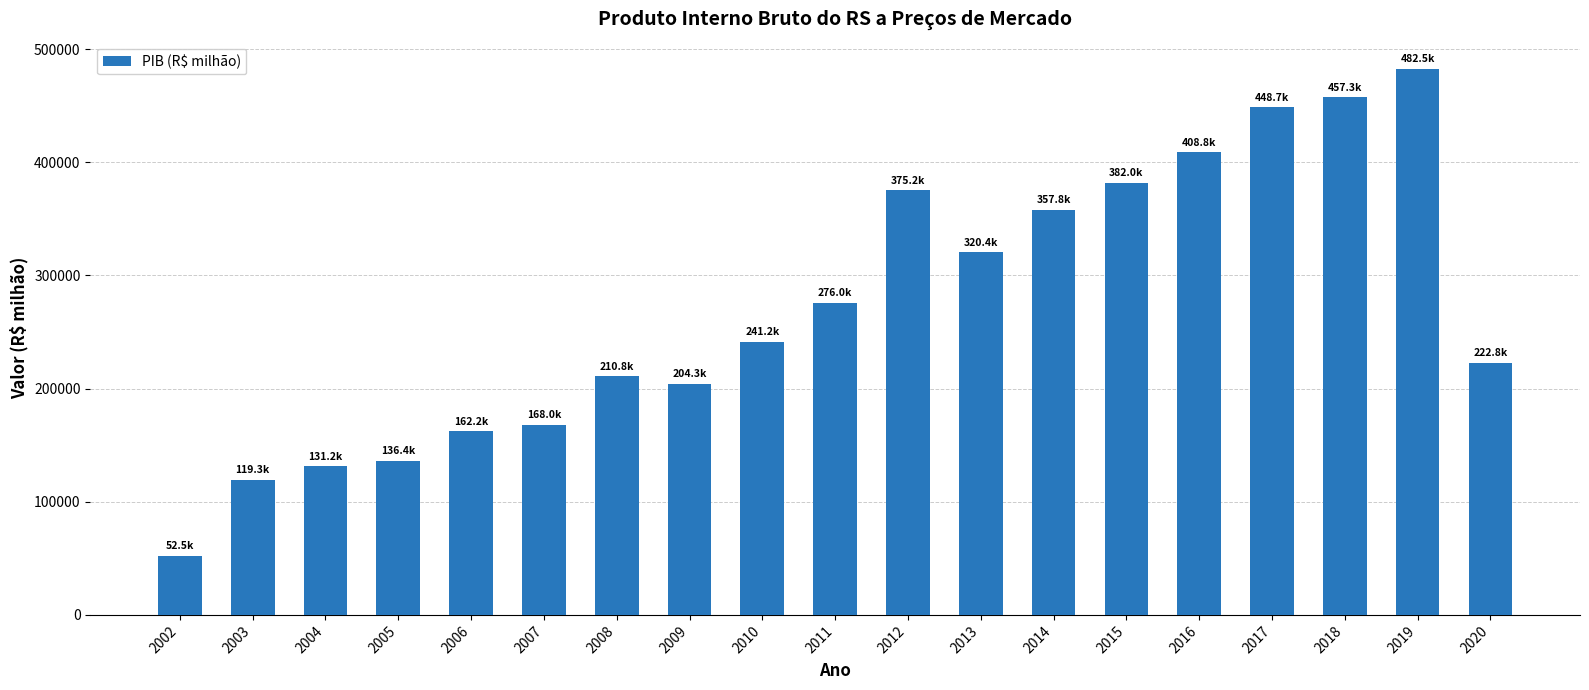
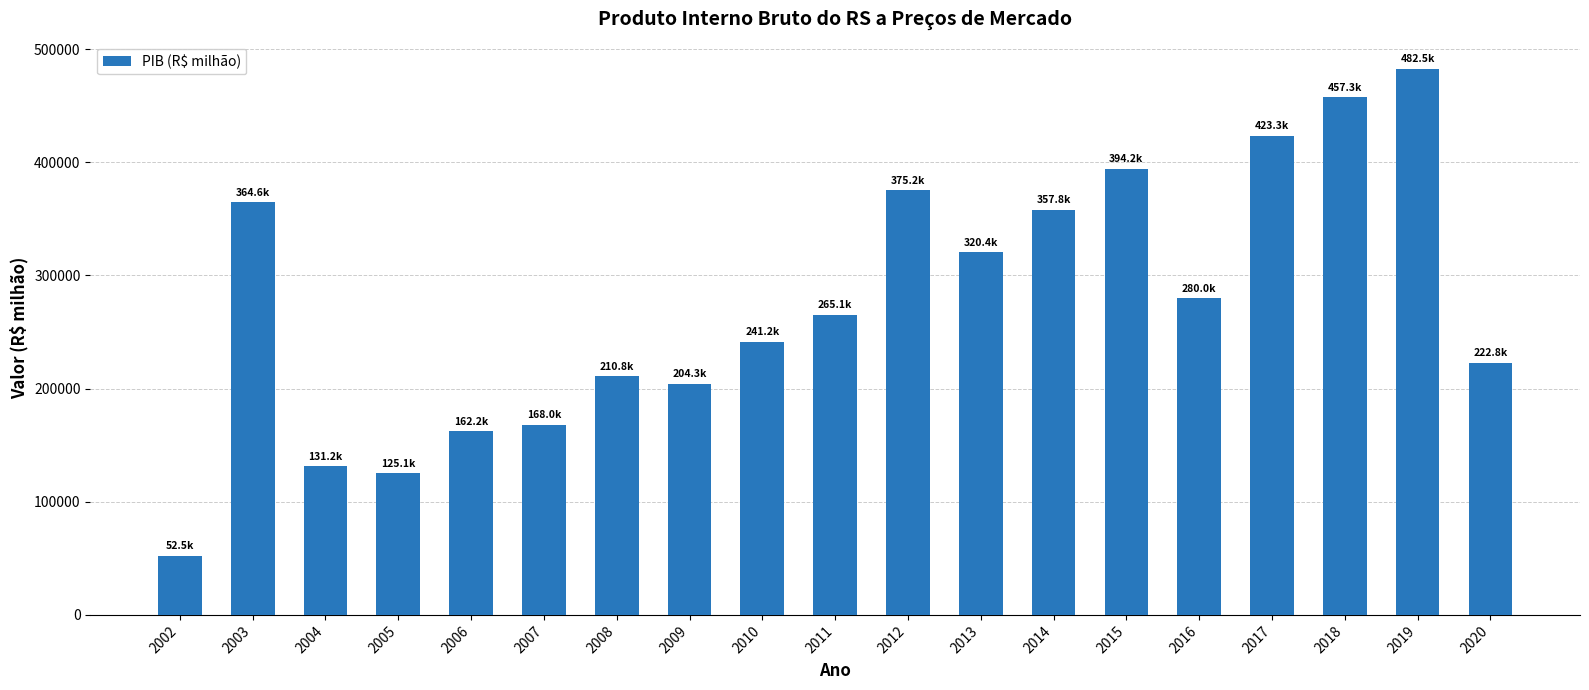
2003: 119.3k -> 364.6k
2005: 136.4k -> 125.1k
2011: 276.0k -> 265.1k
2015: 382.0k -> 394.2k
2016: 408.8k -> 280.0k
2017: 448.7k -> 423.3k
